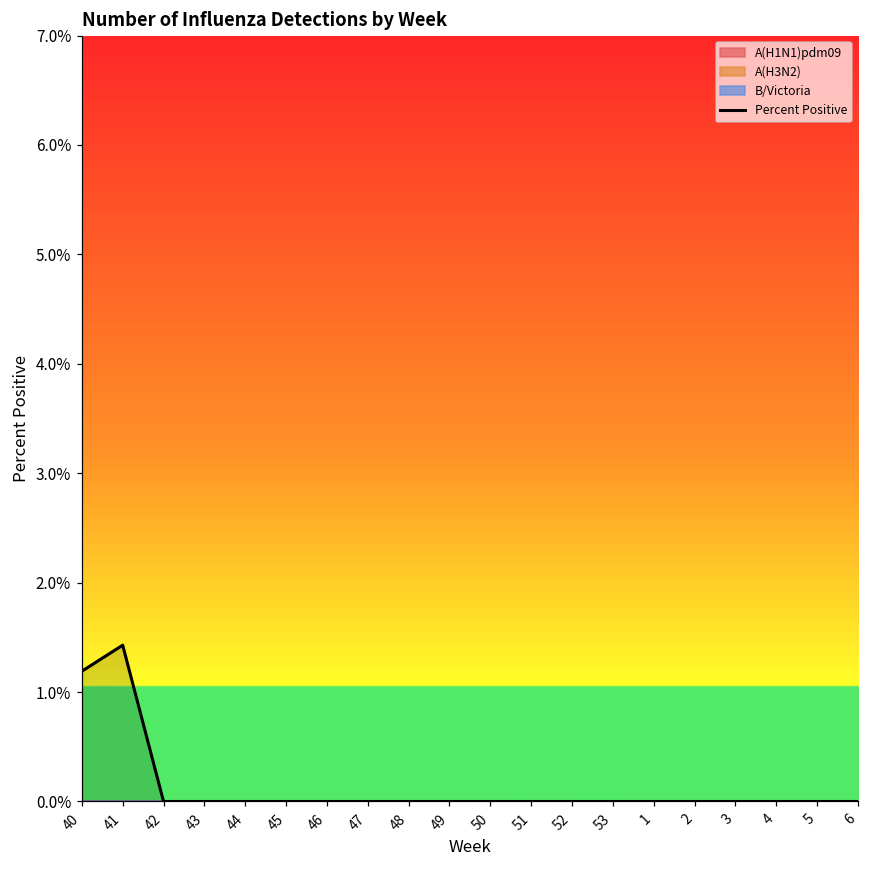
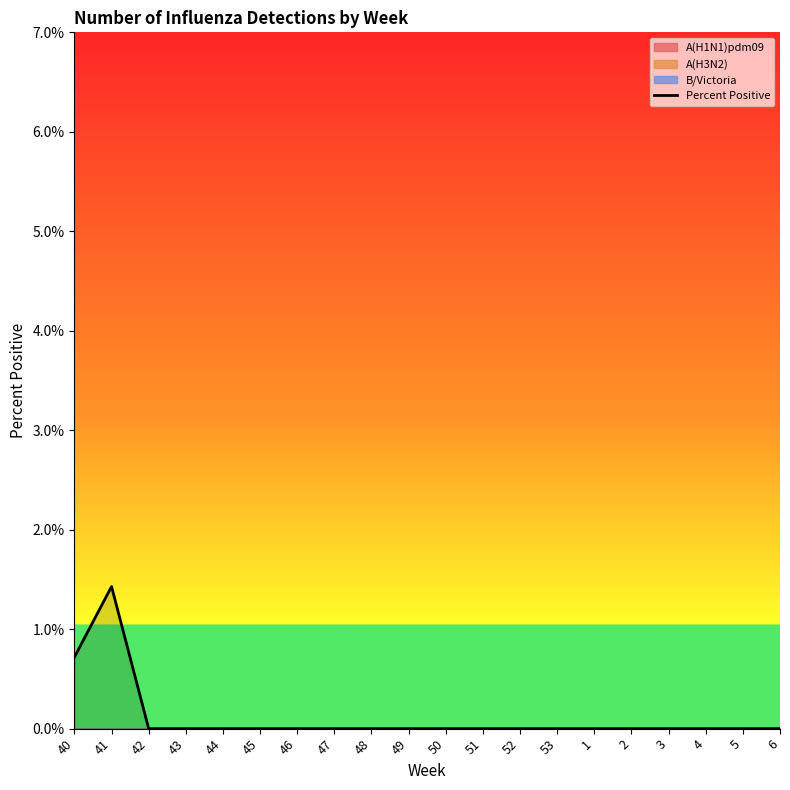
Percent Positive, 40: 1.2% -> 0.7%
